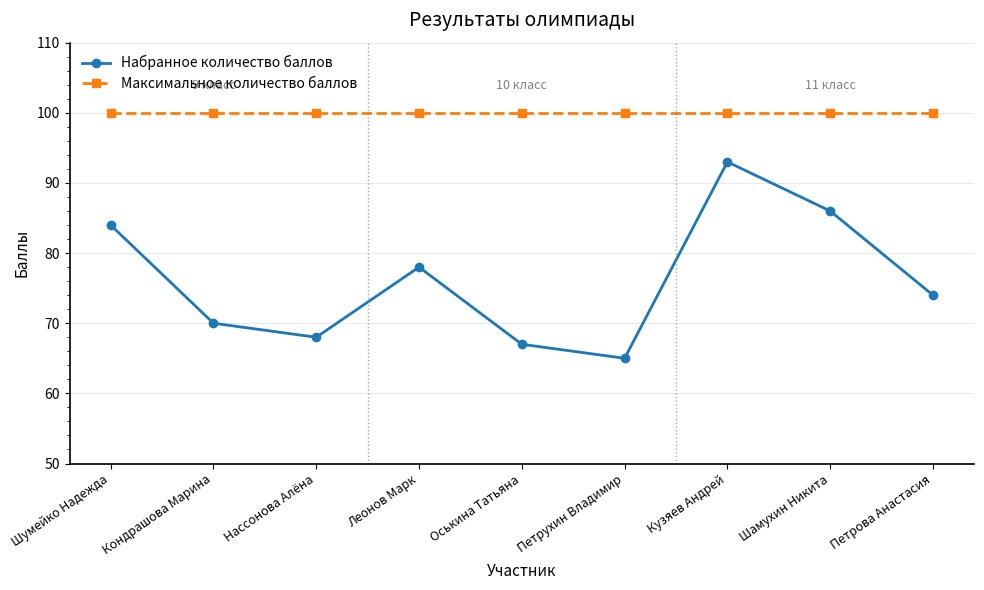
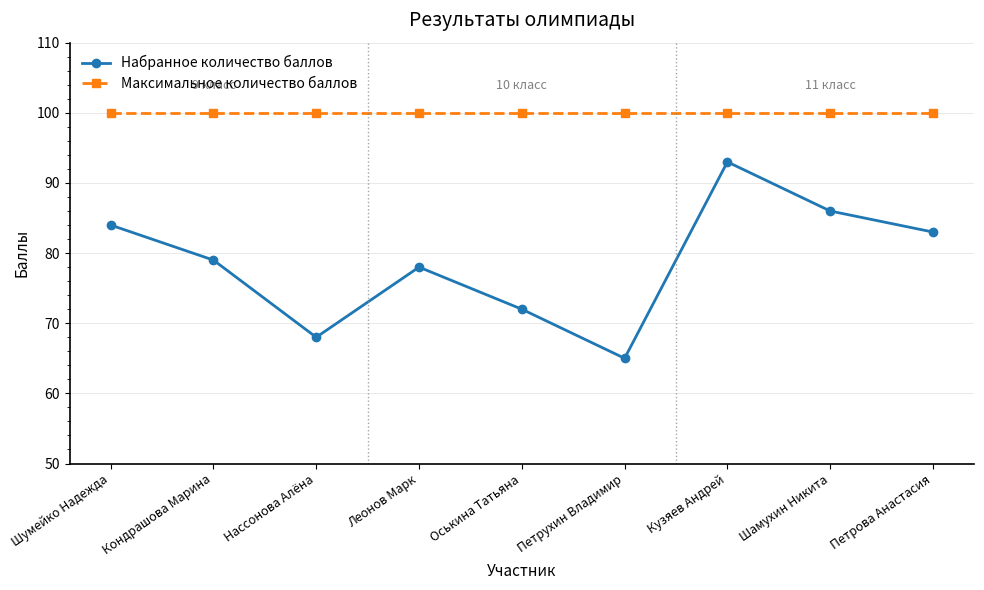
Набранное количество баллов, Кондрашова Марина: 70 -> 79
Набранное количество баллов, Оськина Татьяна: 67 -> 72
Набранное количество баллов, Петрова Анастасия: 74 -> 83
